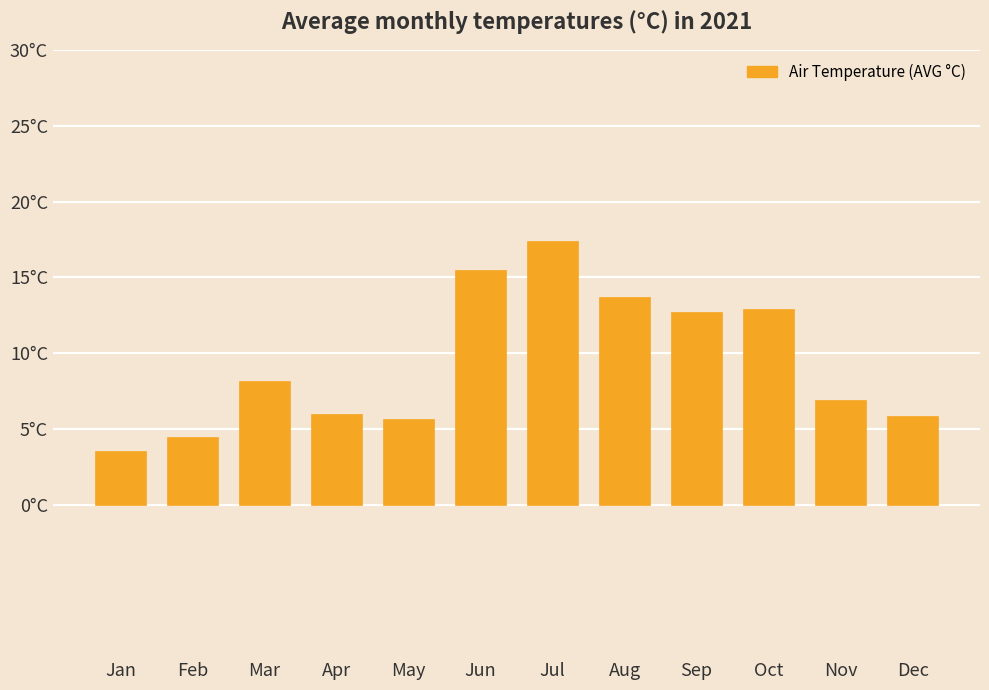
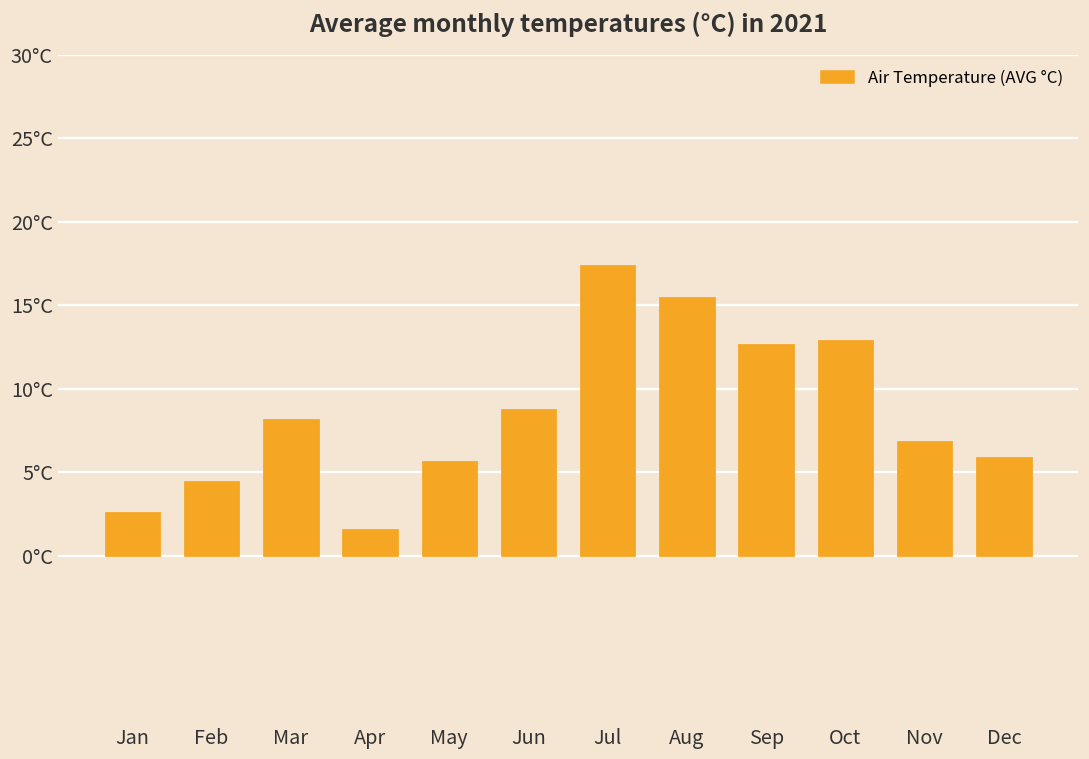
Jan: 3.6°C -> 2.6°C
Apr: 6.0°C -> 1.6°C
Jun: 15.5°C -> 8.8°C
Aug: 13.7°C -> 15.5°C
